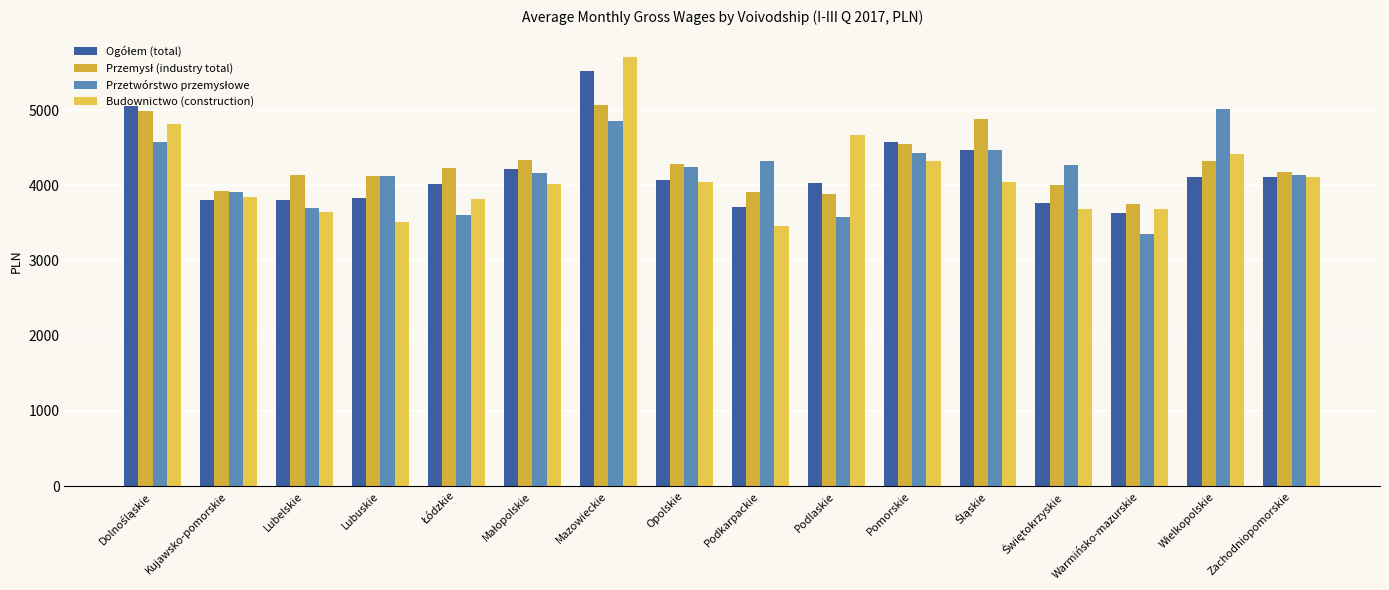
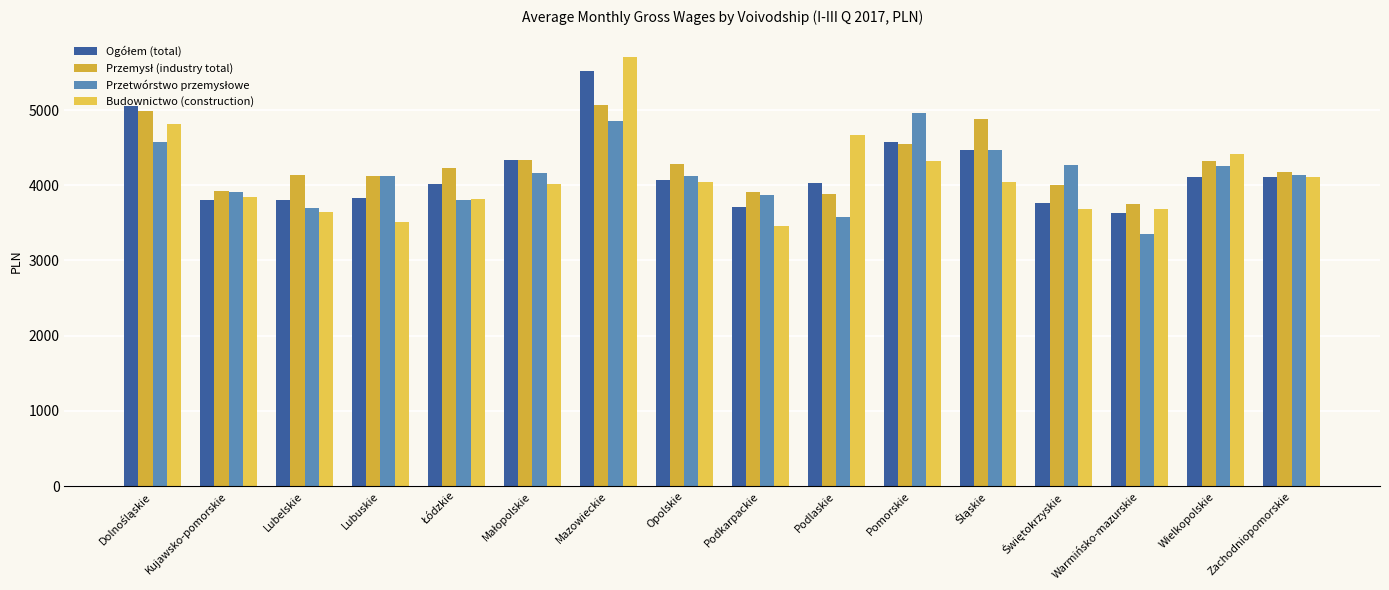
Przetwórstwo przemysłowe, Łódzkie: 3600 -> 3800
Ogółem (total), Małopolskie: 4200 -> 4300
Przetwórstwo przemysłowe, Opolskie: 4200 -> 4100
Przetwórstwo przemysłowe, Podkarpackie: 4300 -> 3900
Przetwórstwo przemysłowe, Pomorskie: 4400 -> 5000
Przetwórstwo przemysłowe, Wielkopolskie: 5000 -> 4300
